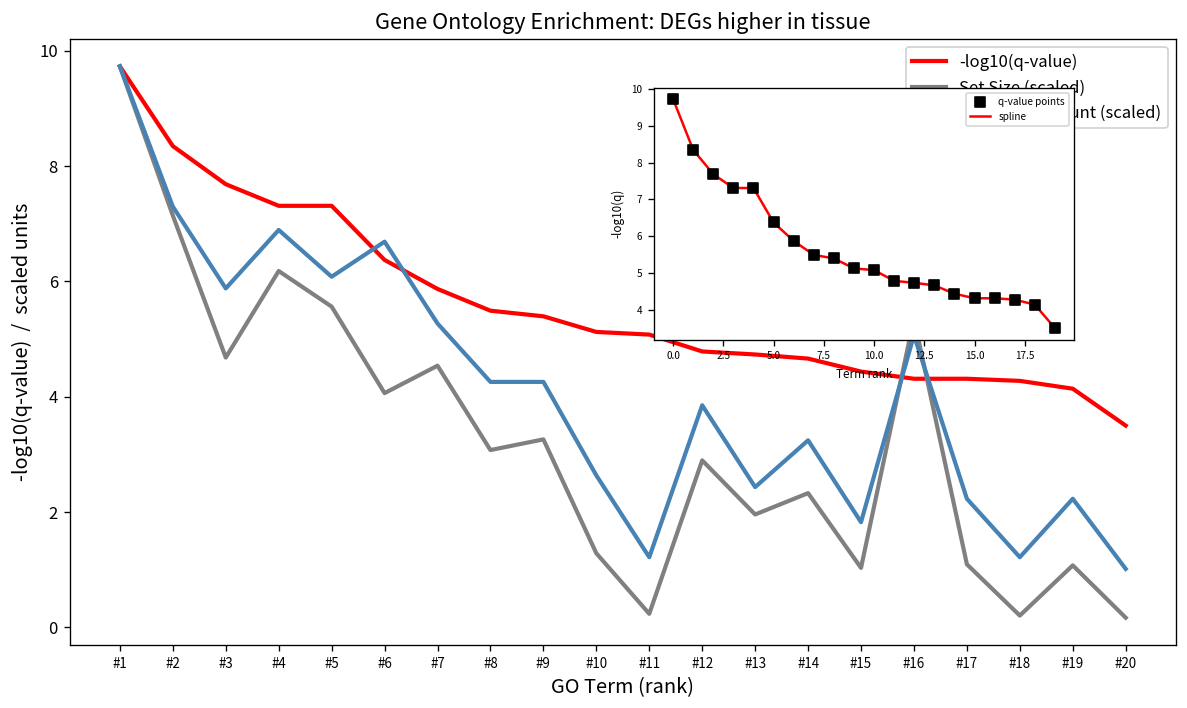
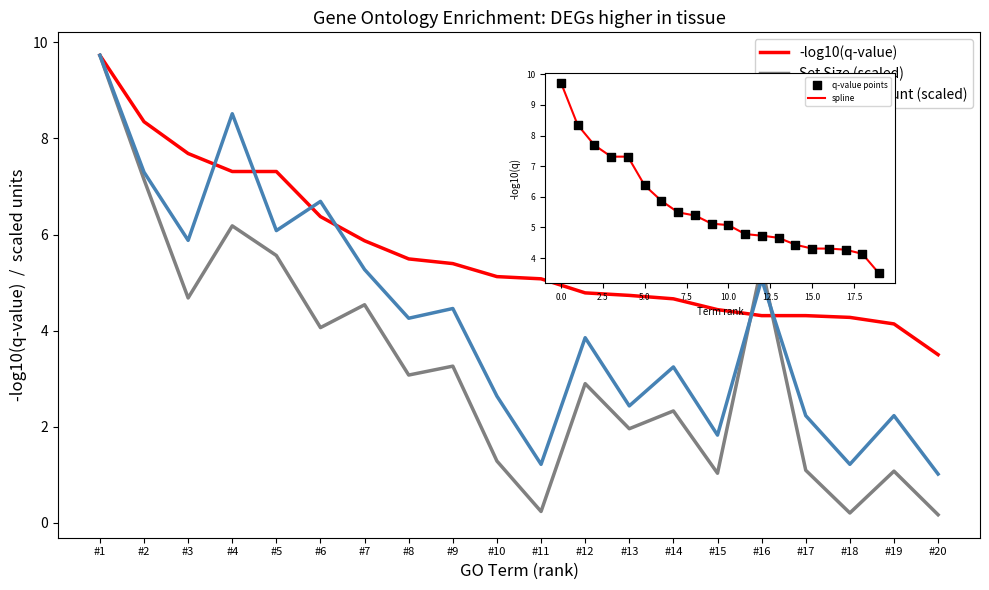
Gene Ontology Enrichment: DEGs higher in tissue, Candidates count (scaled), #4: 6.9 -> 8.5
Gene Ontology Enrichment: DEGs higher in tissue, Candidates count (scaled), #9: 4.3 -> 4.5
